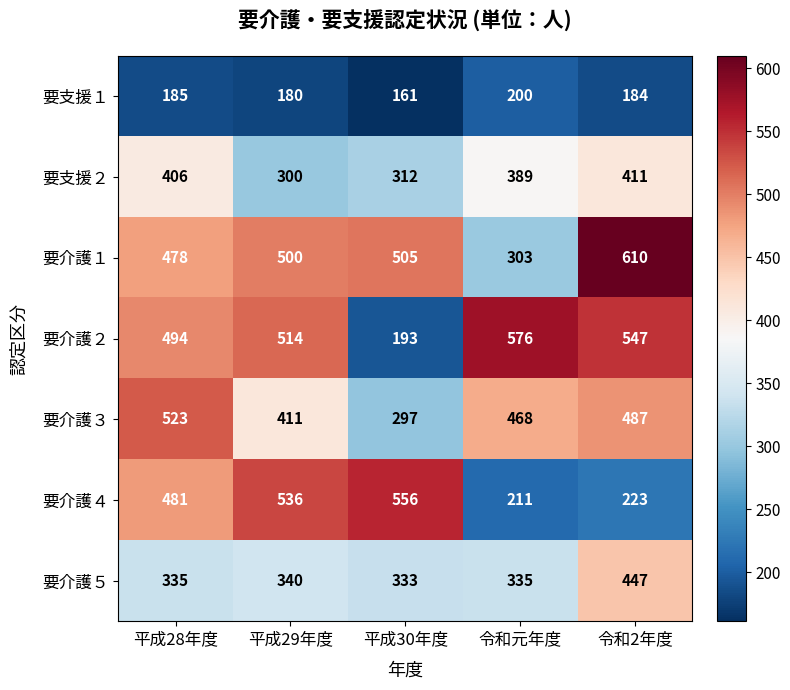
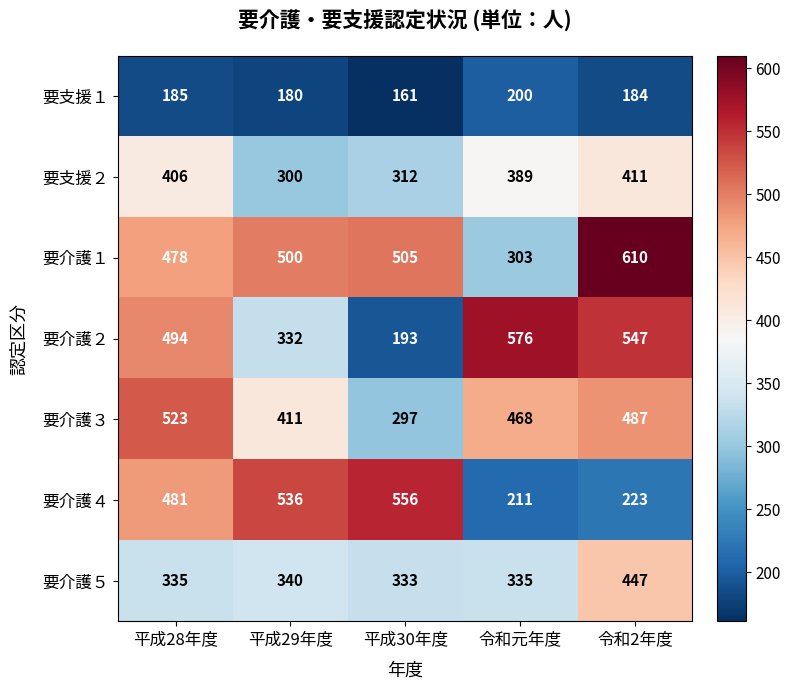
要介護２, 平成29年度: 514 -> 332
